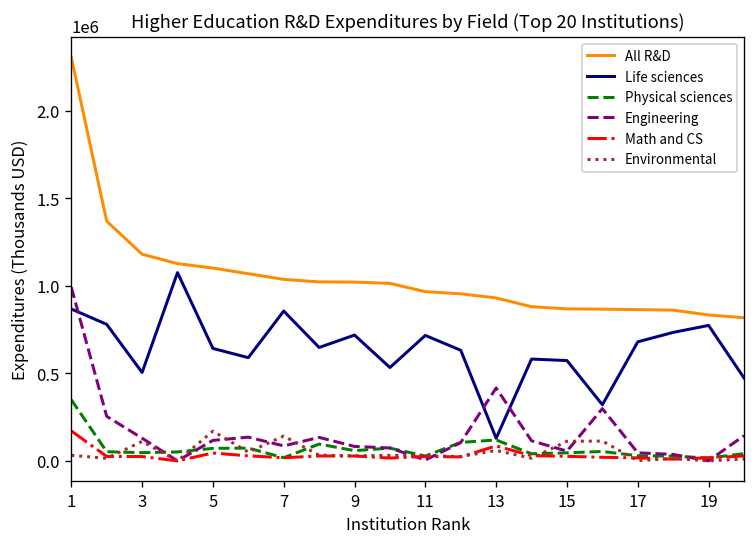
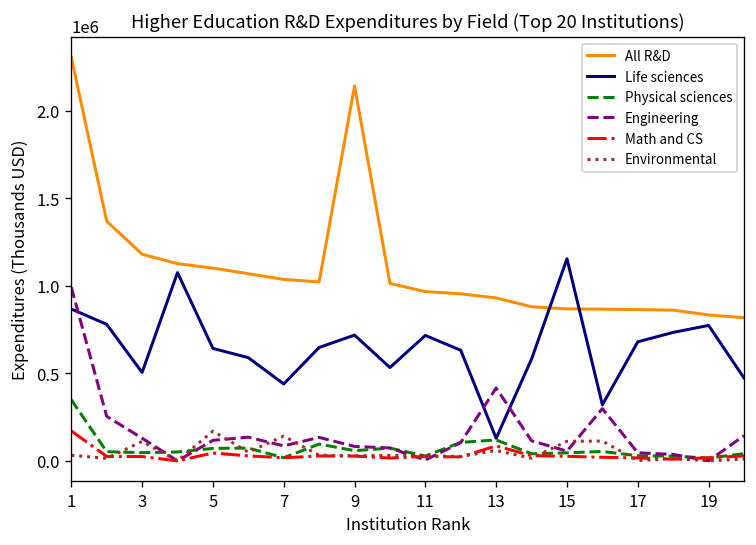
Life sciences, 7: 860000 -> 440000
All R&D, 9: 1020000 -> 2140000
Life sciences, 15: 570000 -> 1150000
